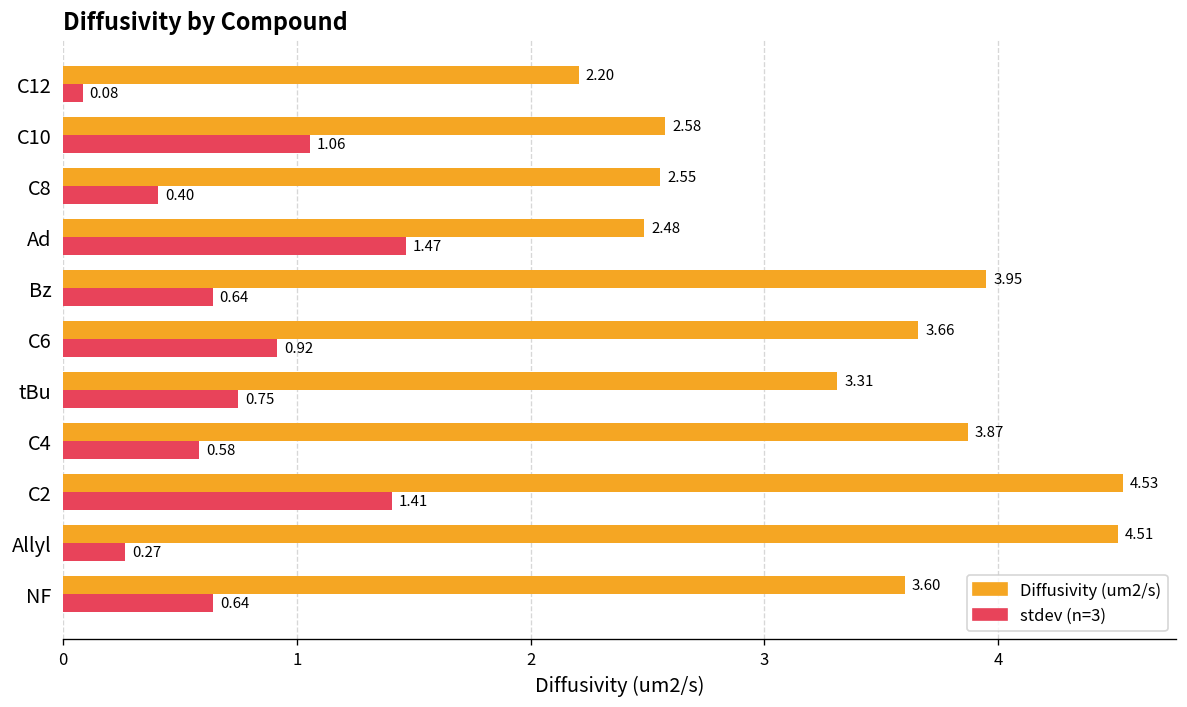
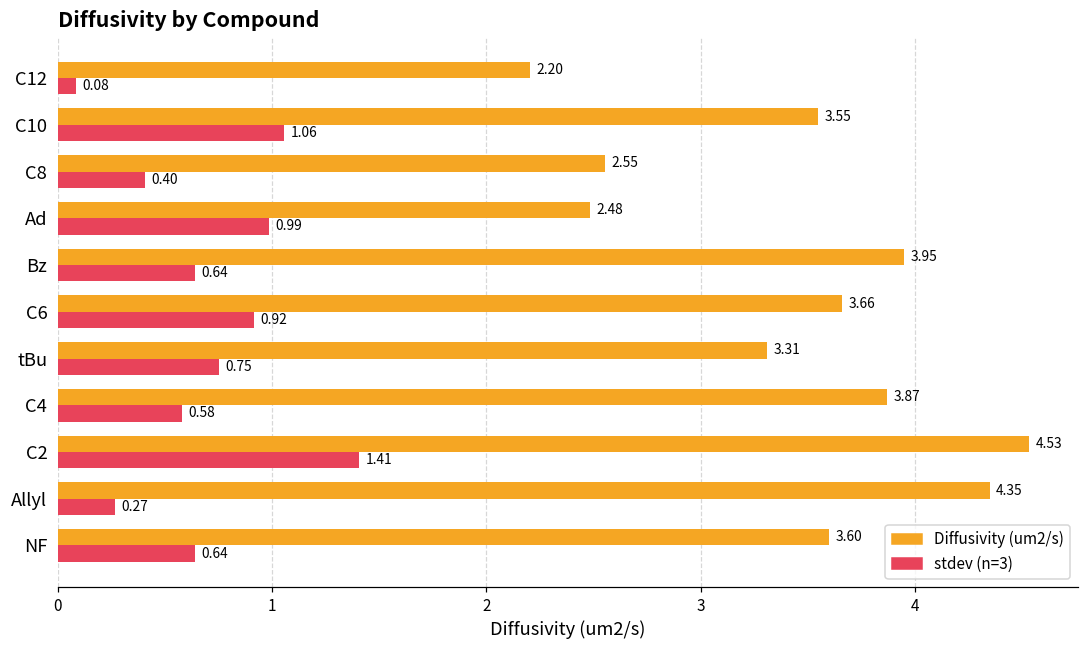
Diffusivity (um2/s), C10: 2.58 -> 3.55
stdev (n=3), Ad: 1.47 -> 0.99
Diffusivity (um2/s), Allyl: 4.51 -> 4.35
